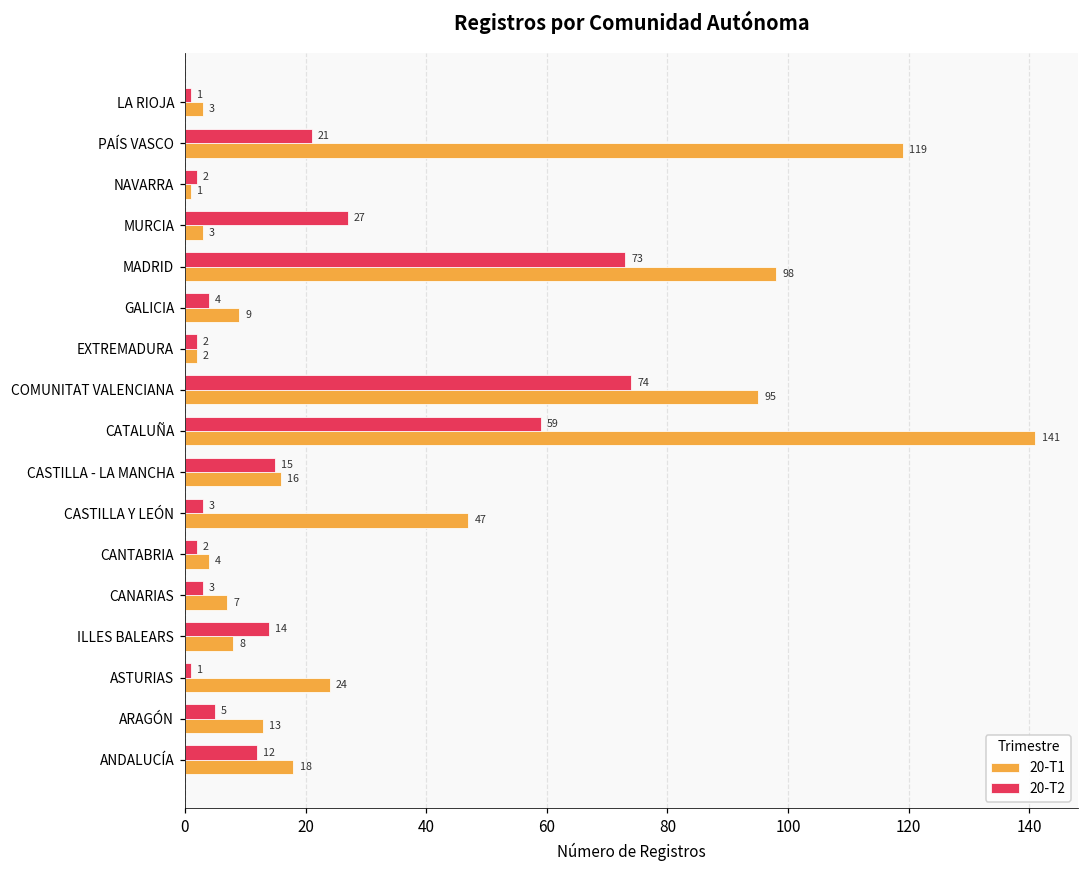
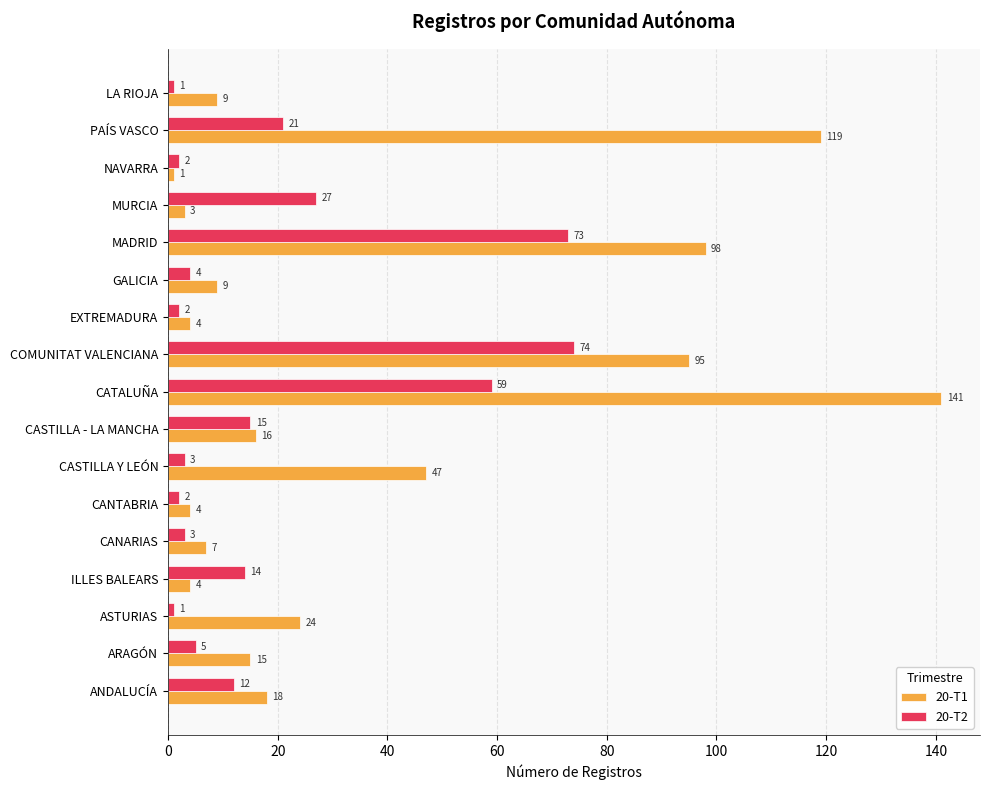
20-T1, LA RIOJA: 3 -> 9
20-T1, EXTREMADURA: 2 -> 4
20-T1, ILLES BALEARS: 8 -> 4
20-T1, ARAGÓN: 13 -> 15
